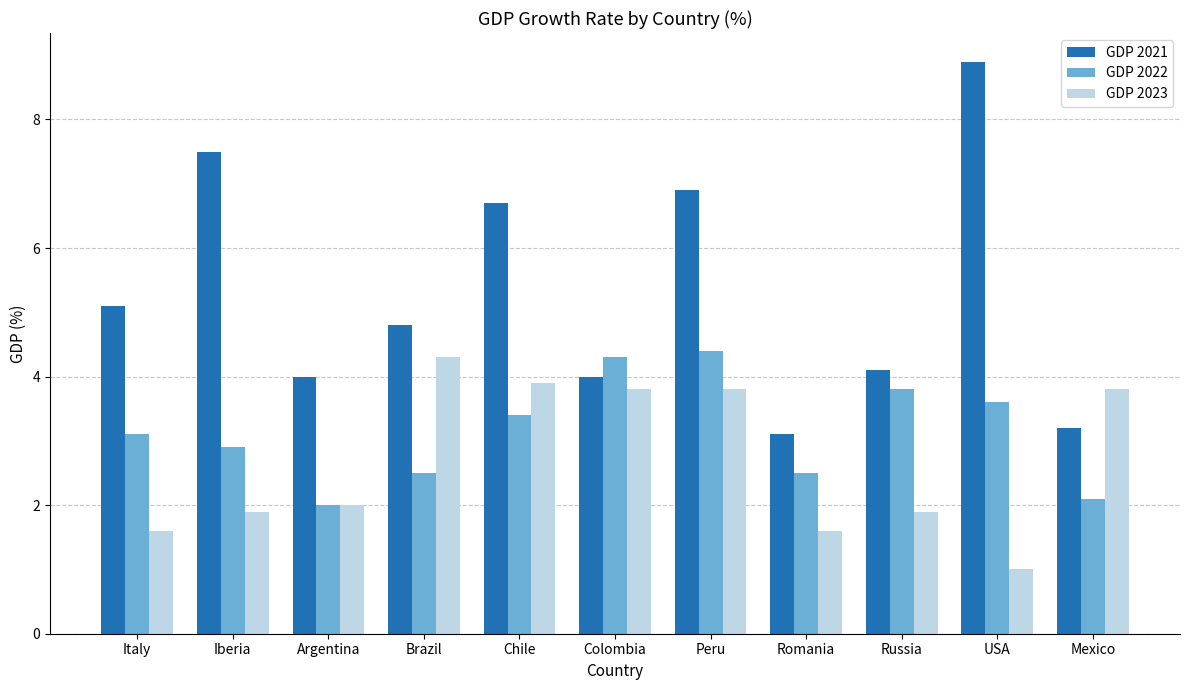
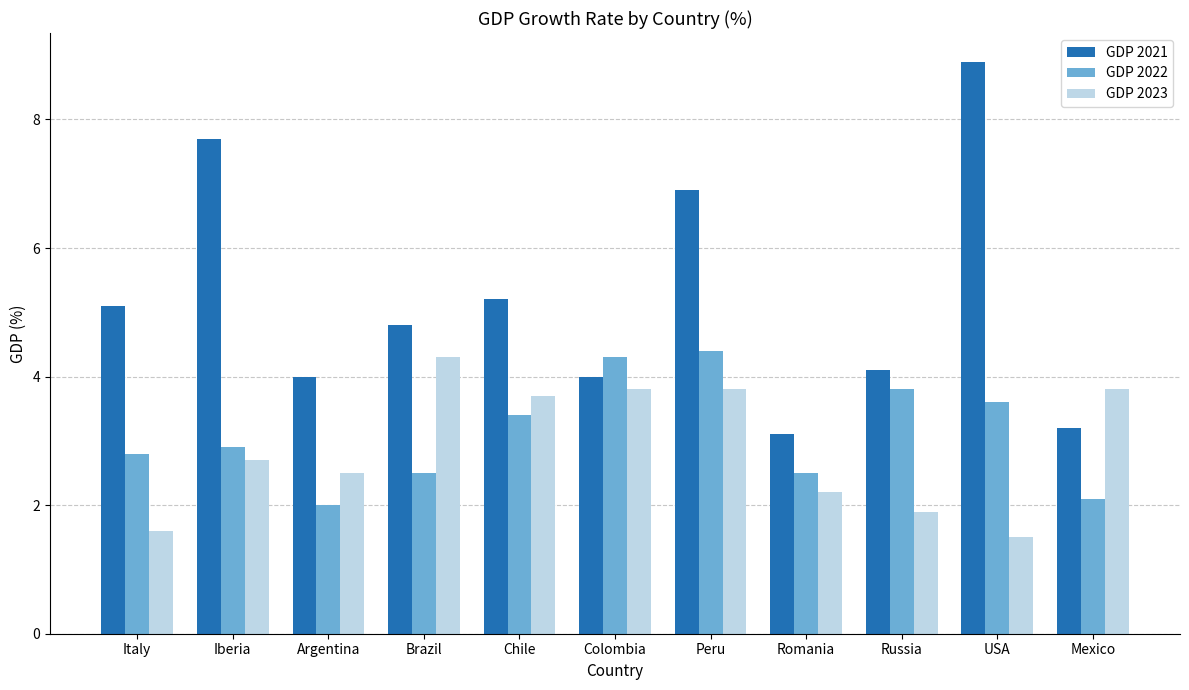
GDP 2022, Italy: 3.1 -> 2.8
GDP 2021, Iberia: 7.5 -> 7.7
GDP 2023, Iberia: 1.9 -> 2.7
GDP 2023, Argentina: 2.0 -> 2.5
GDP 2021, Chile: 6.7 -> 5.2
GDP 2023, Chile: 3.9 -> 3.7
GDP 2023, Romania: 1.6 -> 2.2
GDP 2023, USA: 1.0 -> 1.5
